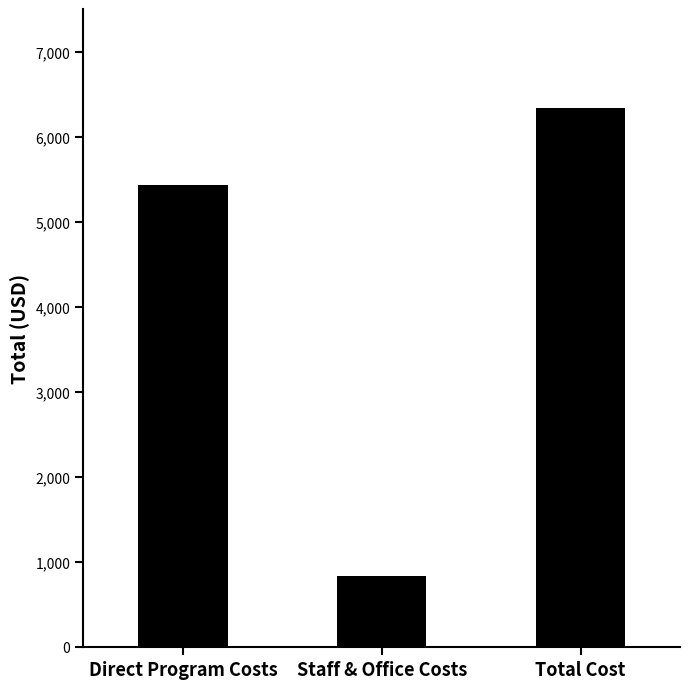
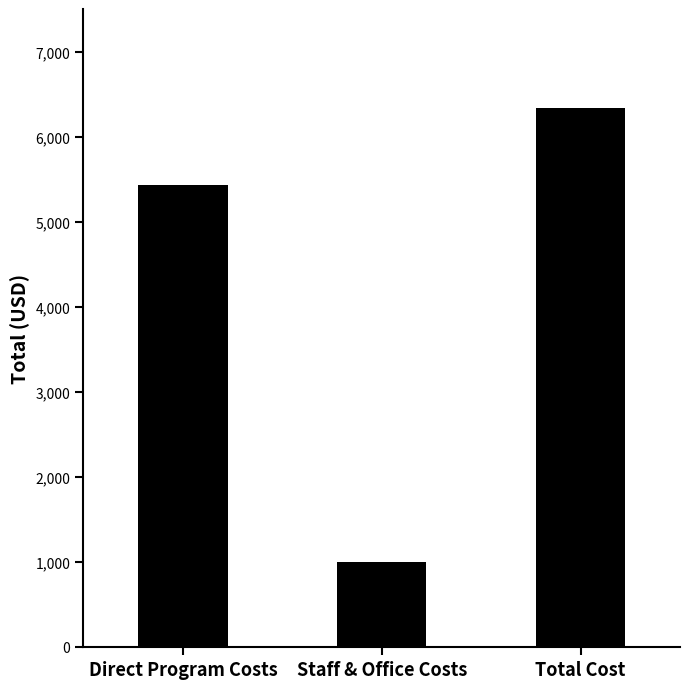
Staff & Office Costs: 800 -> 1,000
